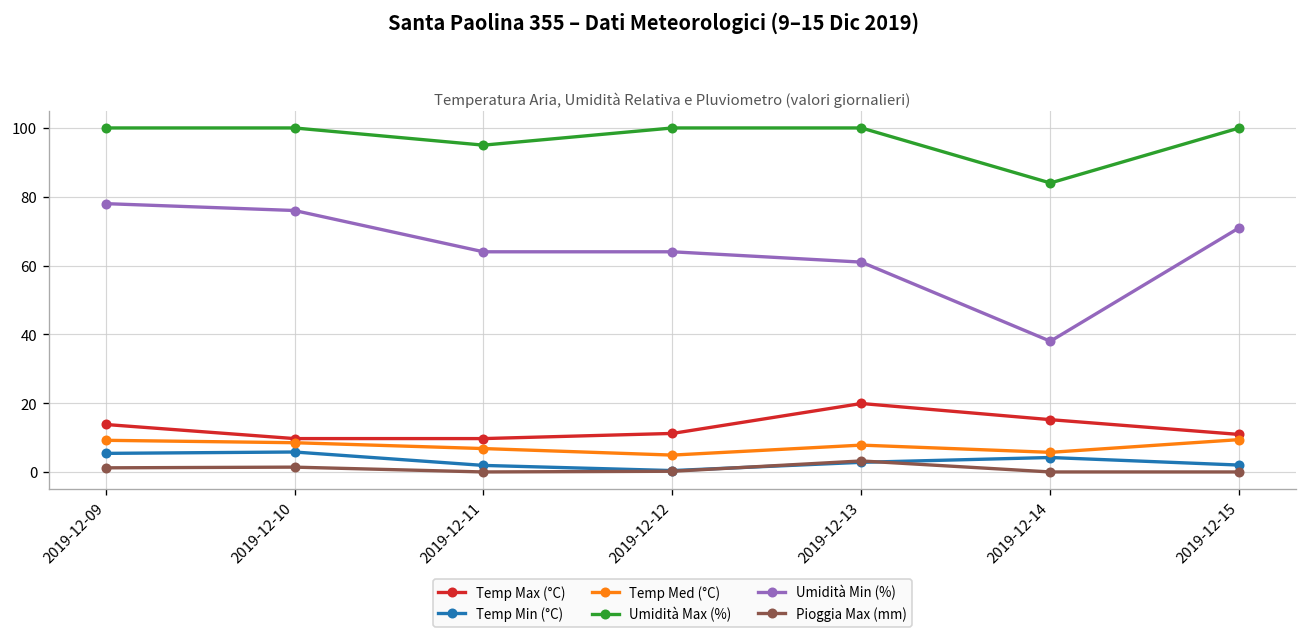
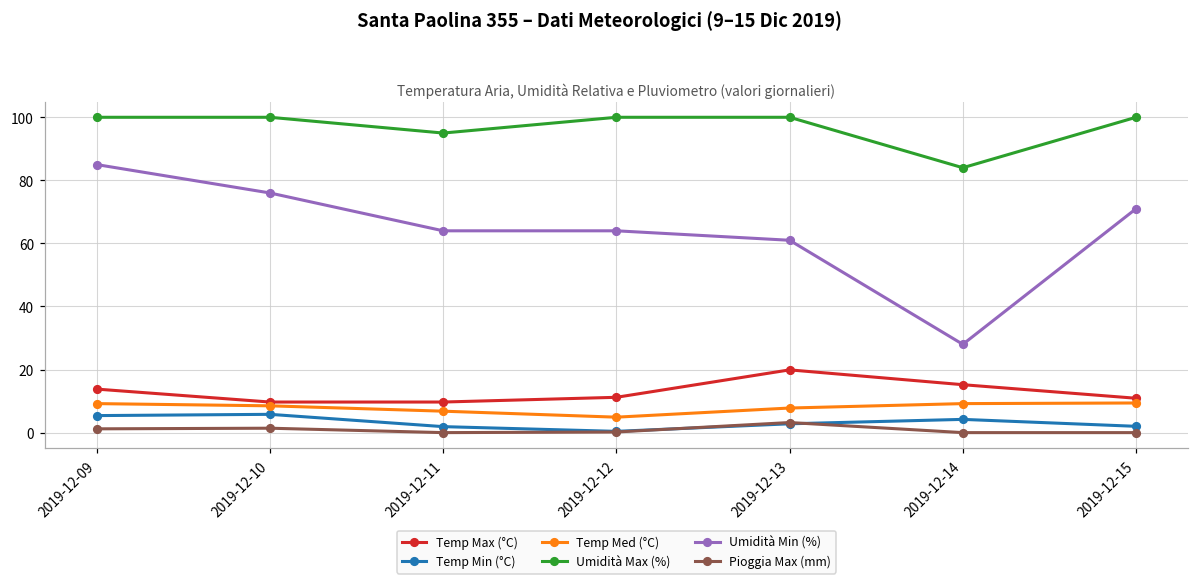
Umidità Min (%), 2019-12-09: 78 -> 85
Temp Med (°C), 2019-12-14: 6 -> 9
Umidità Min (%), 2019-12-14: 38 -> 28
